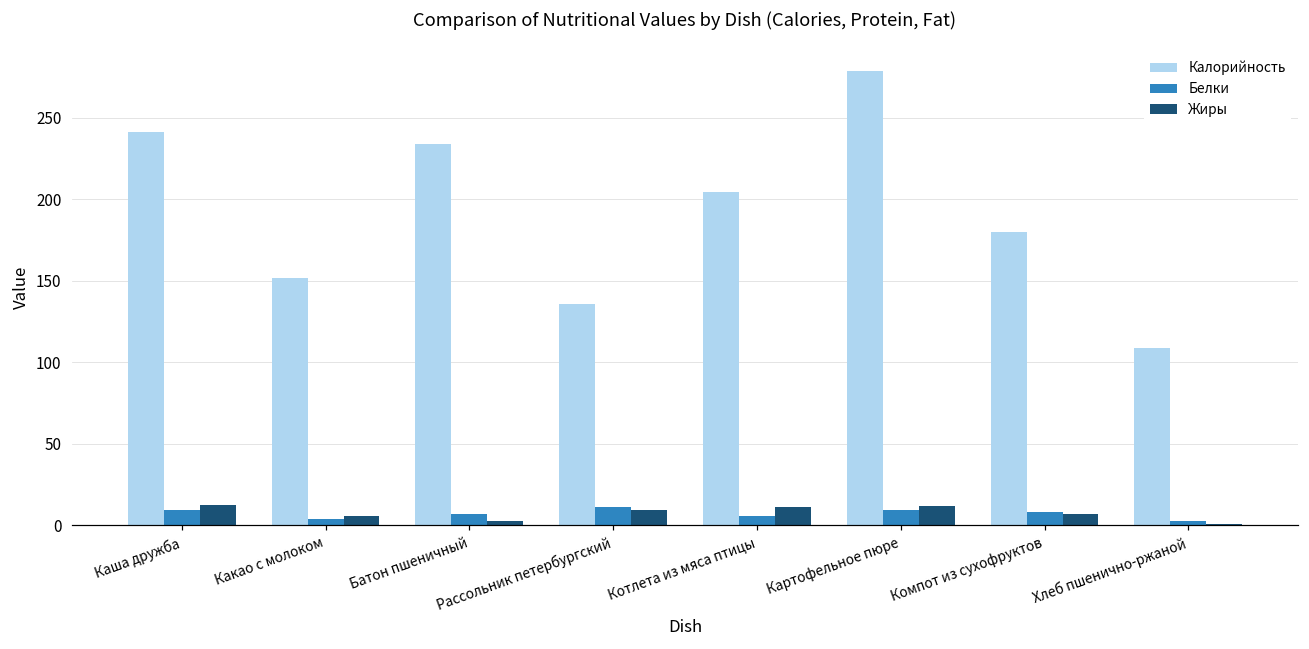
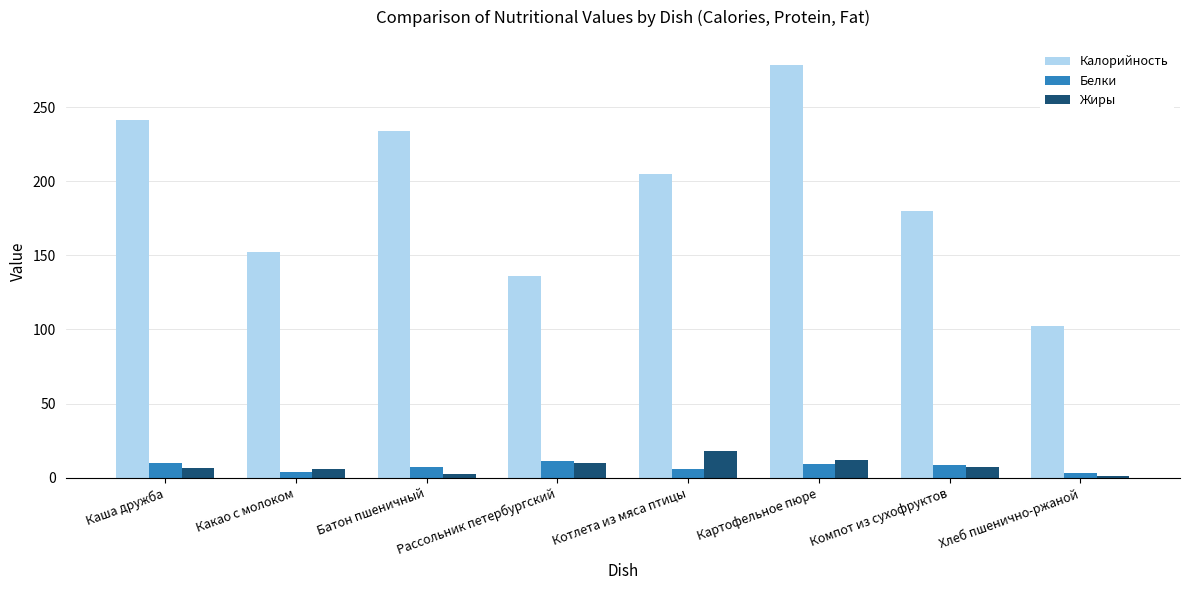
Жиры, Каша дружба: 13 -> 6
Жиры, Котлета из мяса птицы: 11 -> 18
Калорийность, Хлеб пшенично-ржаной: 109 -> 102
